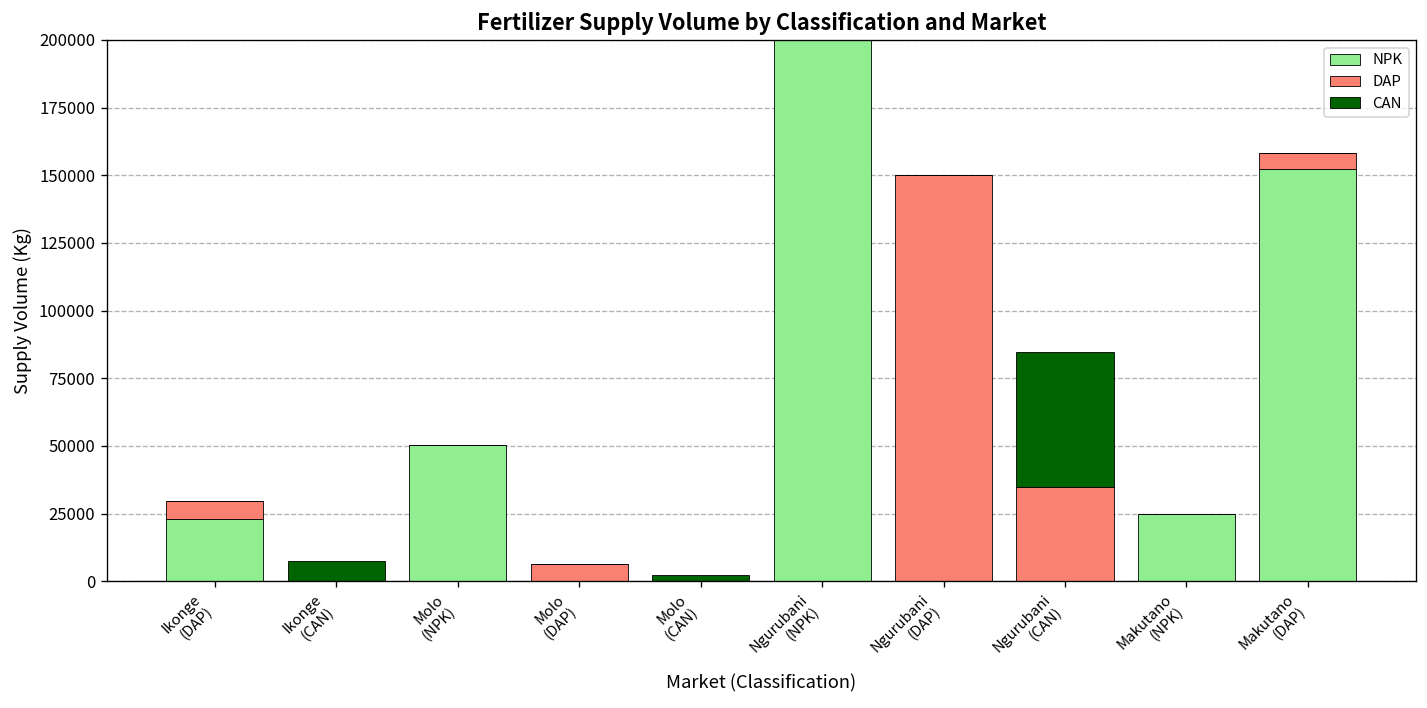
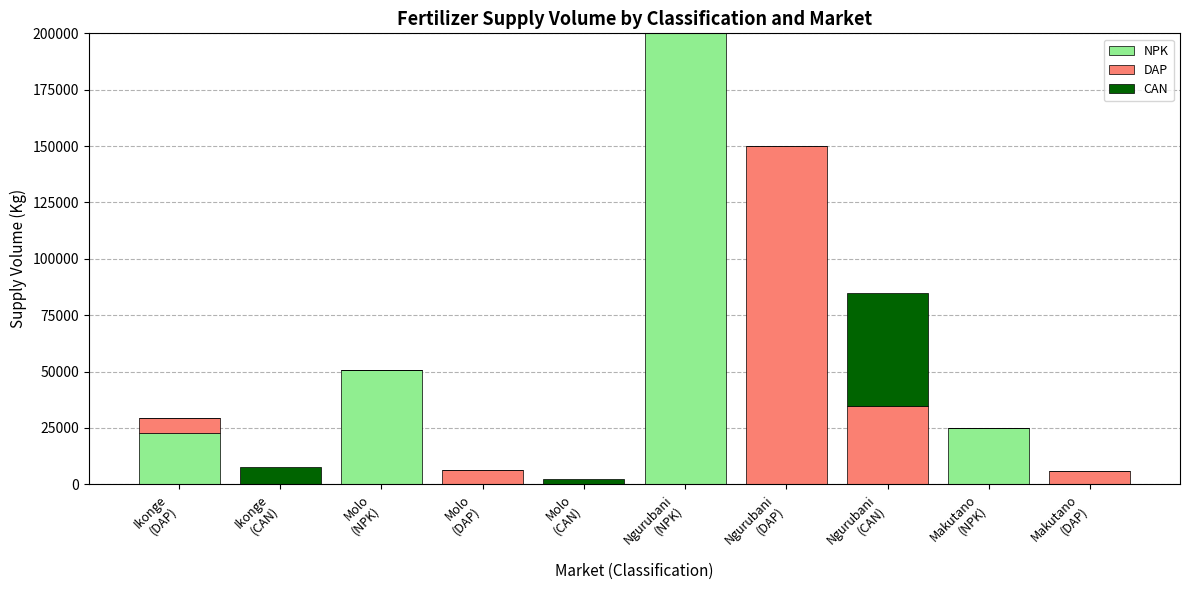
NPK, Makutano (DAP): 152000 -> 0
